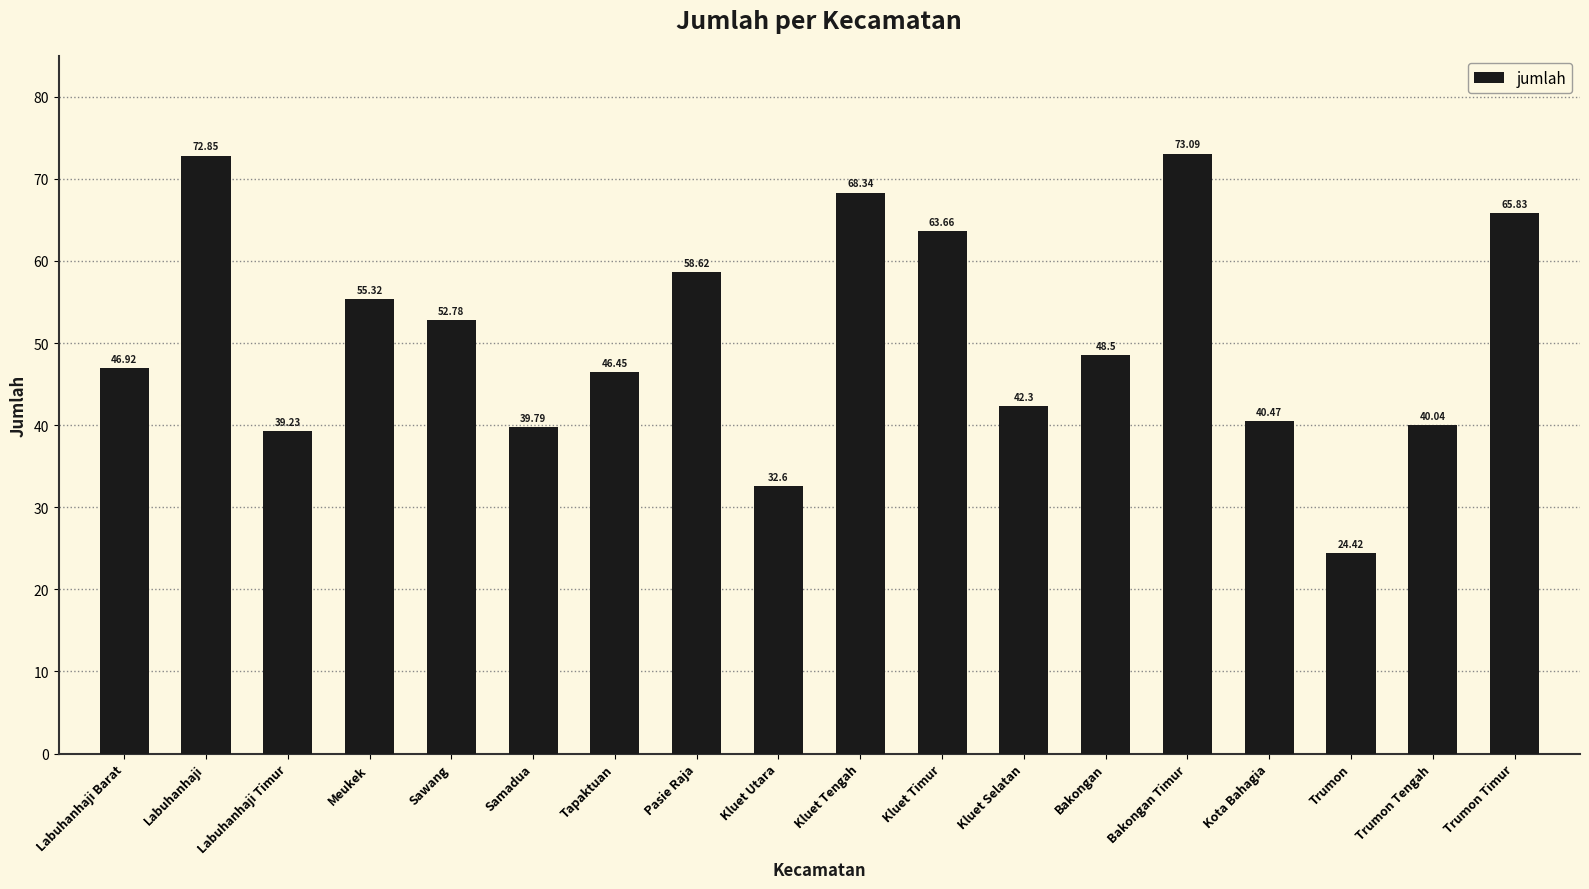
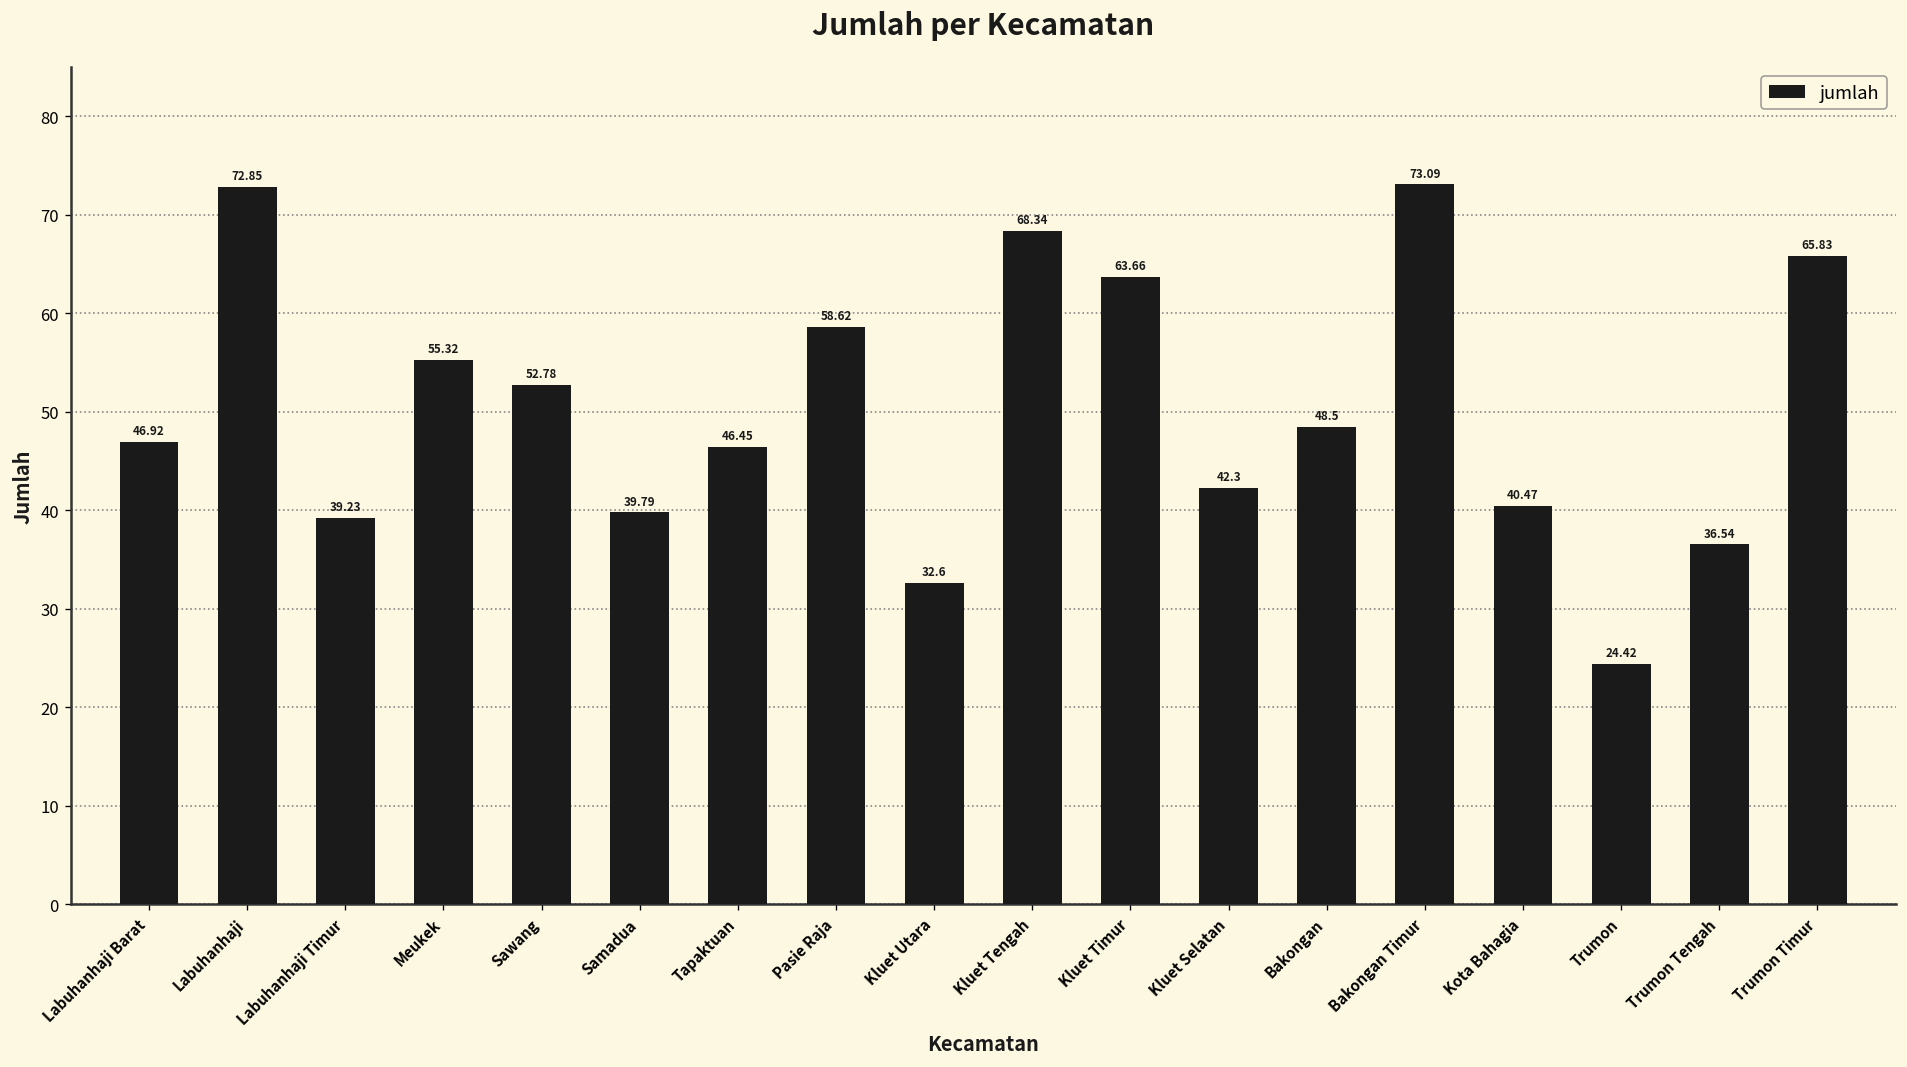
Trumon Tengah: 40.04 -> 36.54
